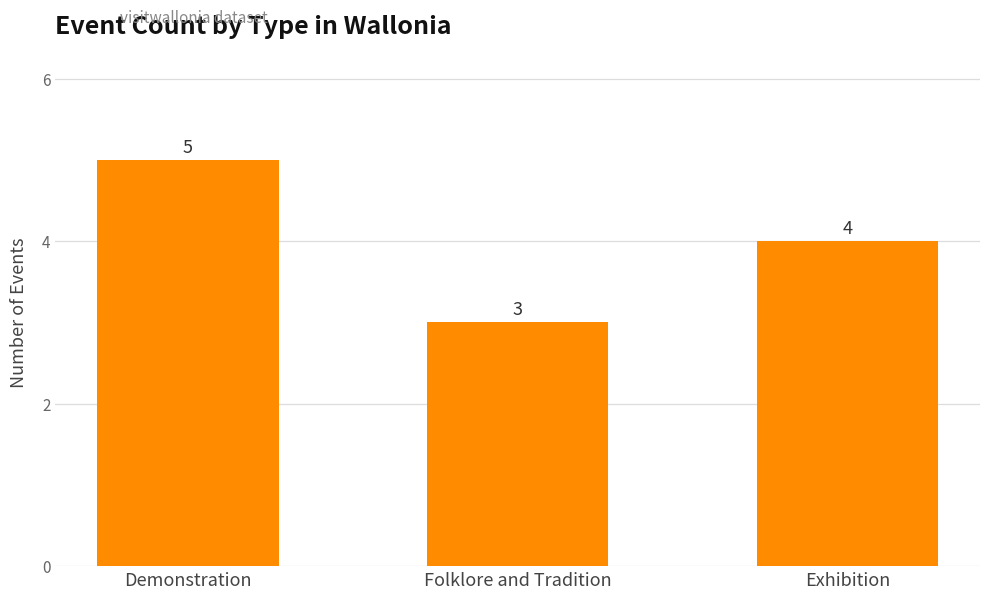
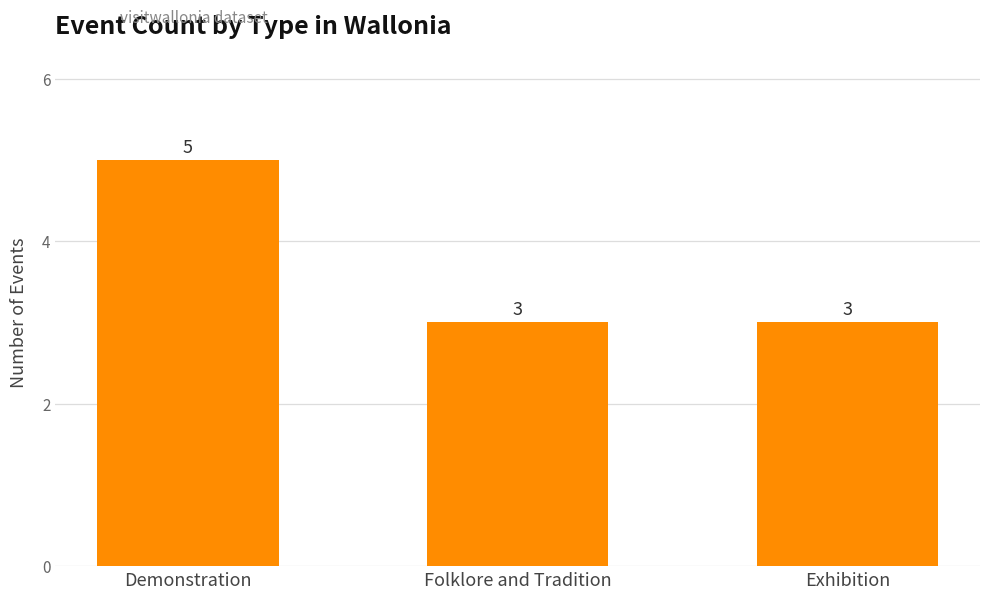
Exhibition: 4 -> 3
